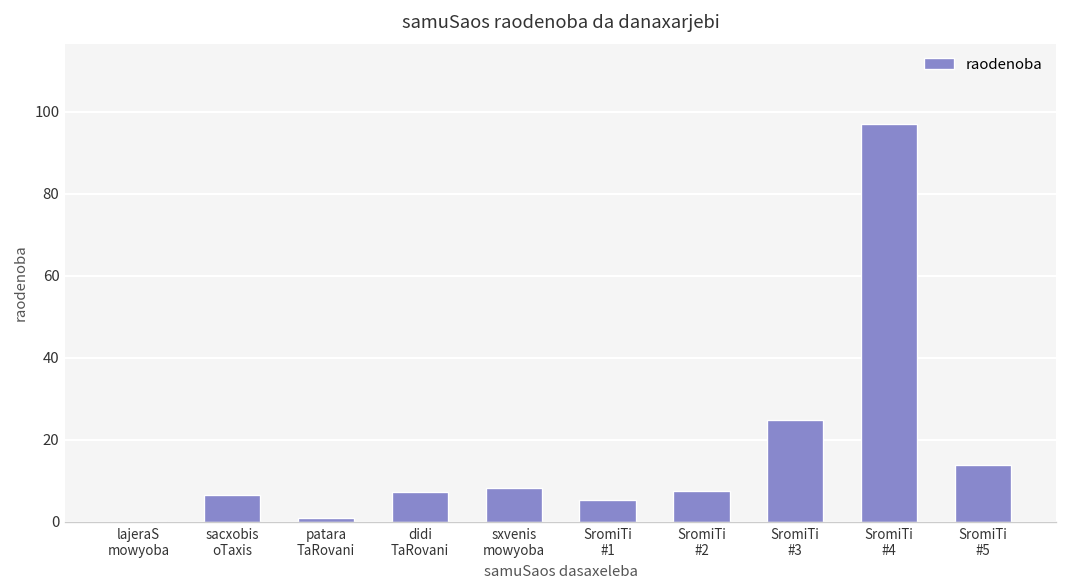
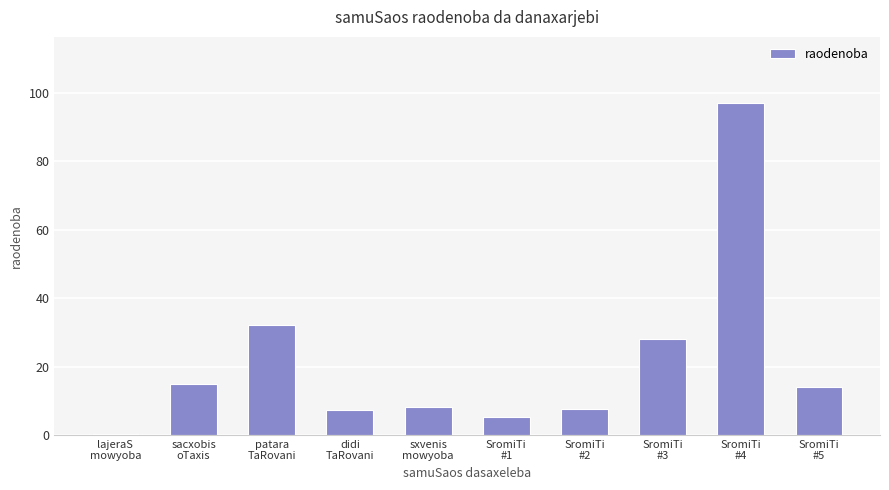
sacxobis oTaxis: 7 -> 15
patara TaRovani: 1 -> 32
SromiTi #3: 25 -> 28
